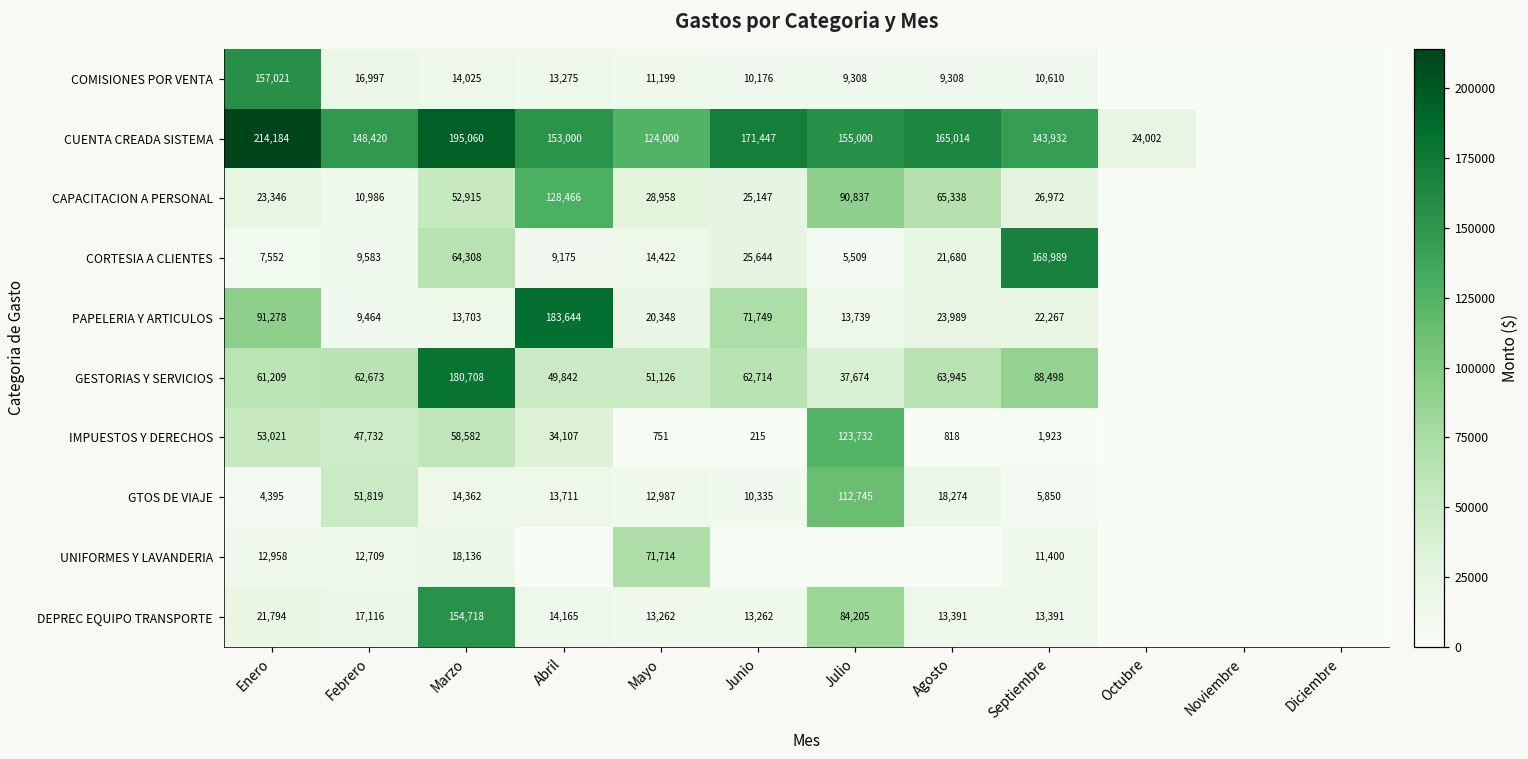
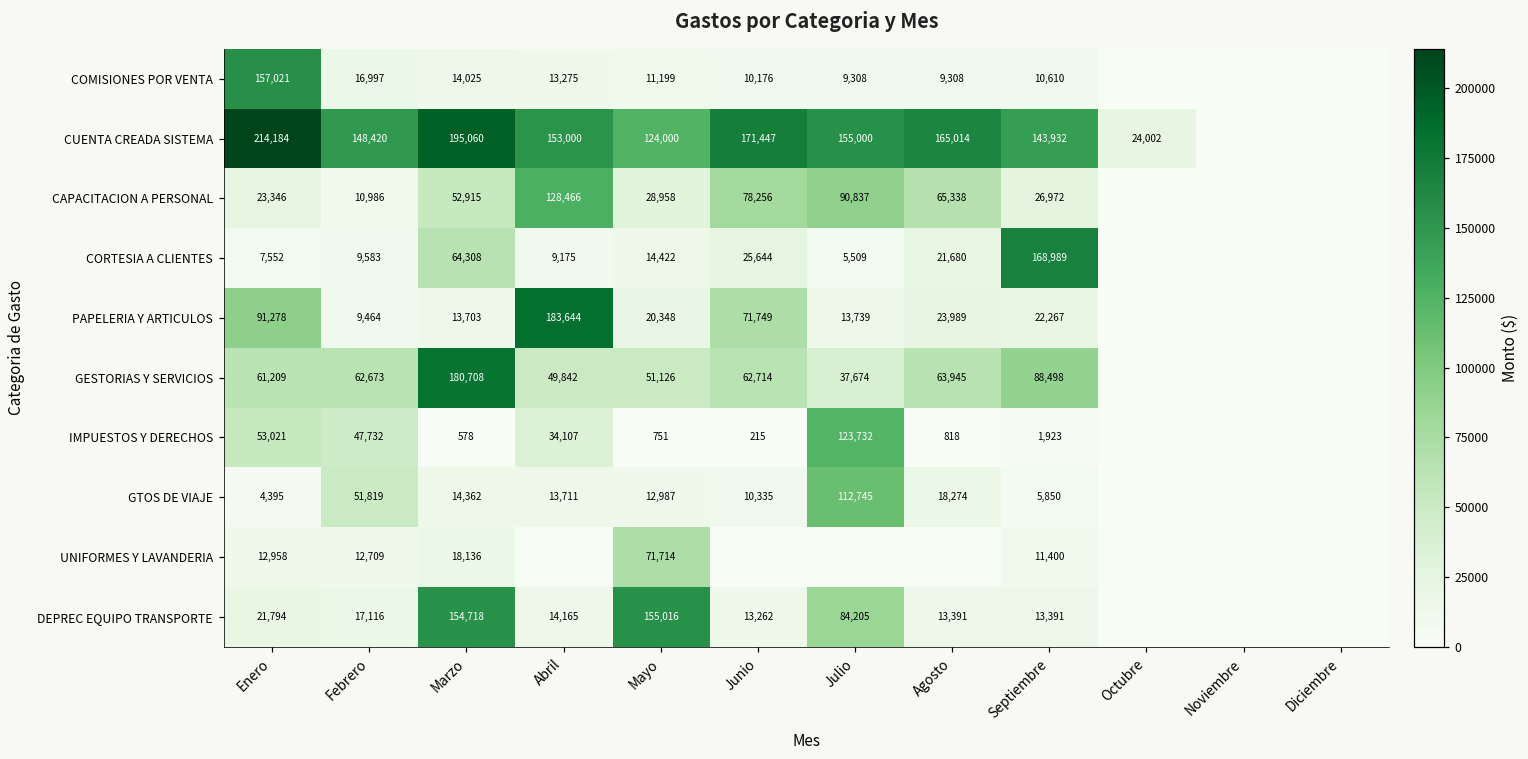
CAPACITACION A PERSONAL, Junio: 25,147 -> 78,256
IMPUESTOS Y DERECHOS, Marzo: 58,582 -> 578
DEPREC EQUIPO TRANSPORTE, Mayo: 13,262 -> 155,016
